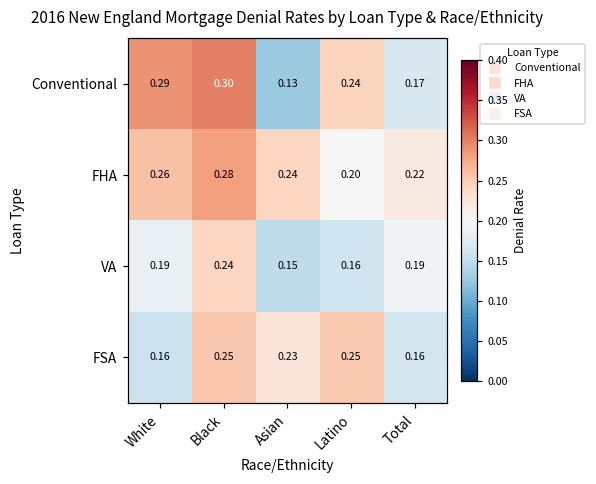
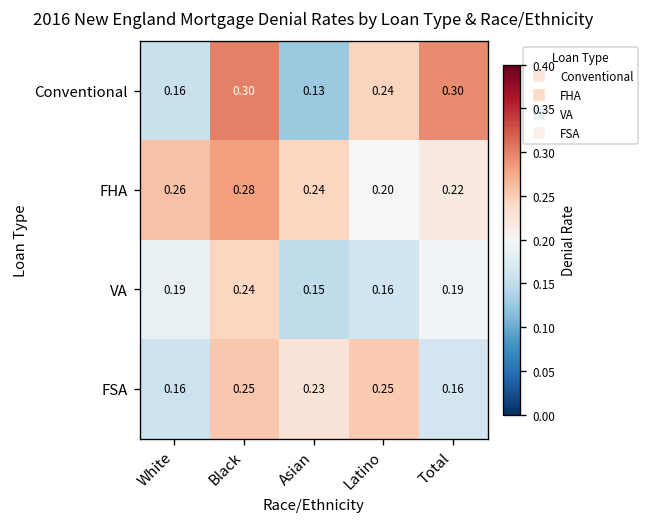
Conventional, White: 0.29 -> 0.16
Conventional, Total: 0.17 -> 0.30
